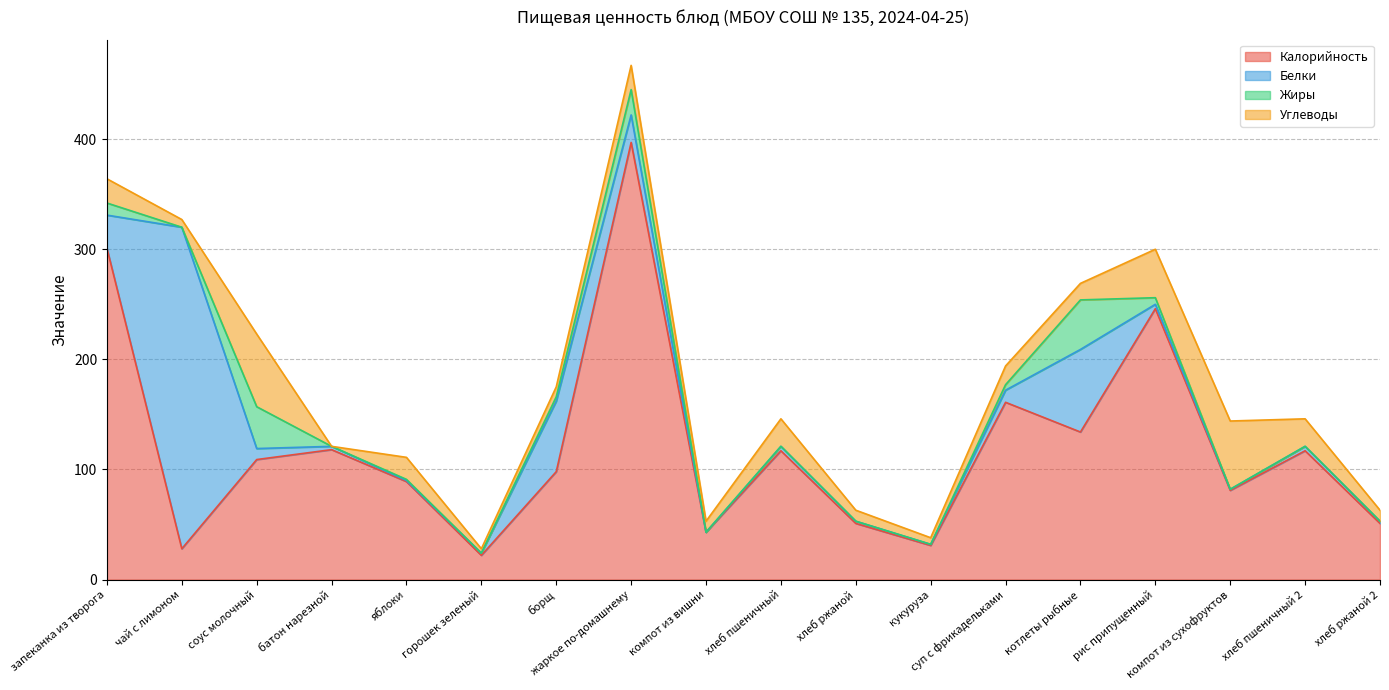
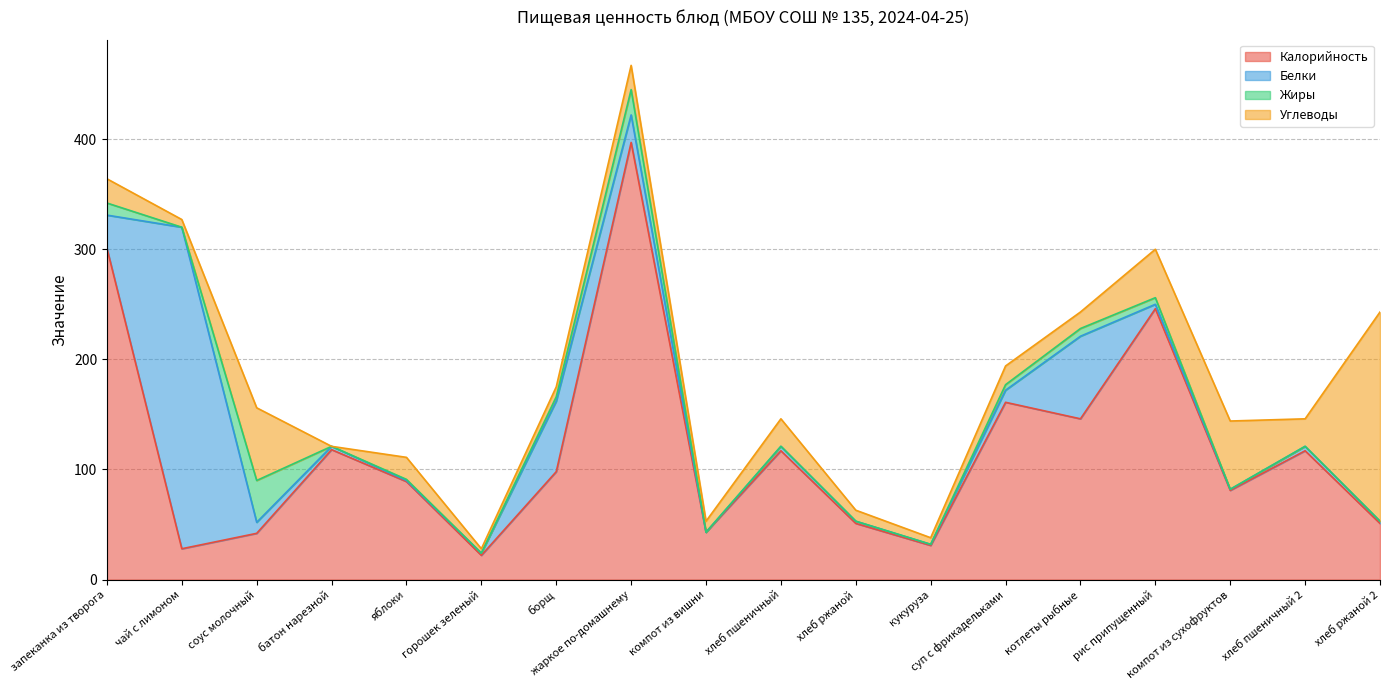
Калорийность, соус молочный: 109 -> 42
Калорийность, котлеты рыбные: 134 -> 146
Жиры, котлеты рыбные: 45 -> 7
Углеводы, хлеб ржаной 2: 10 -> 190
